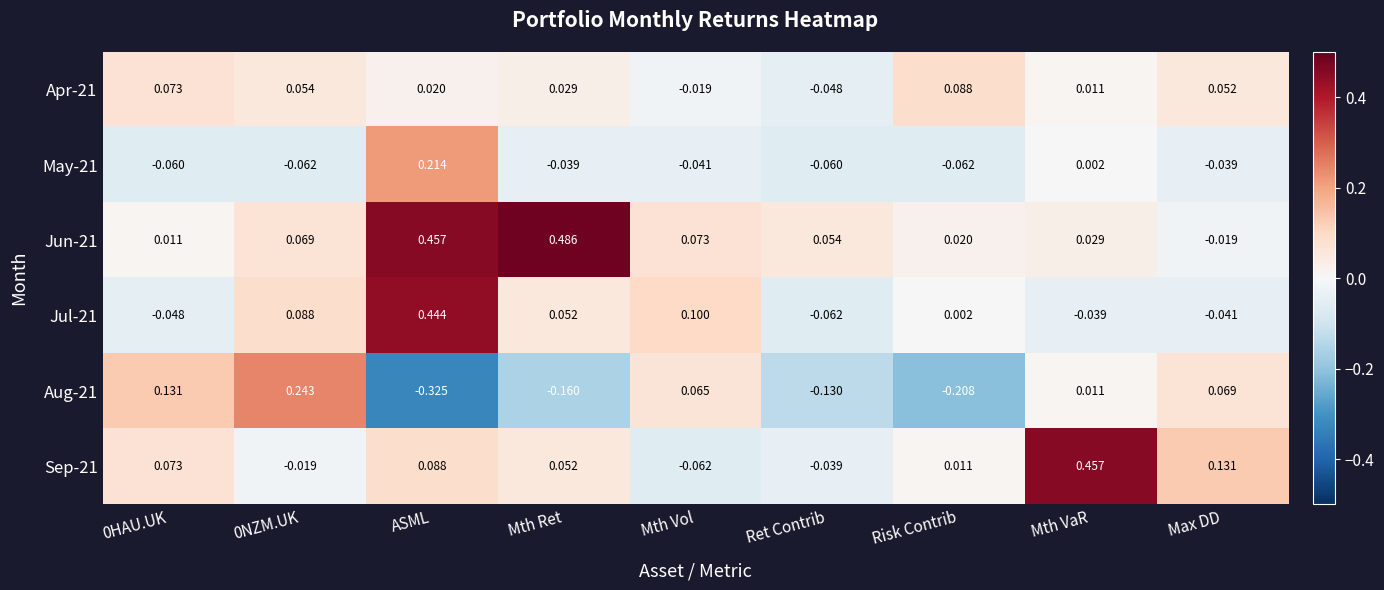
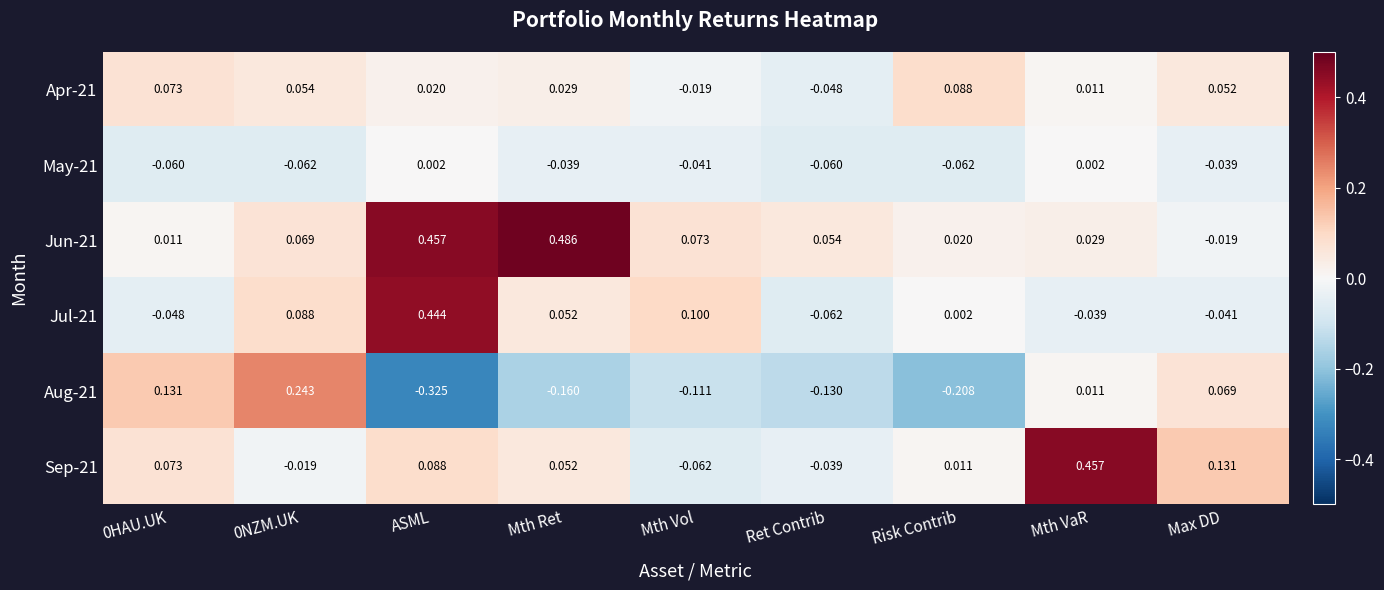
May-21, ASML: 0.214 -> 0.002
Aug-21, Mth Vol: 0.065 -> -0.111
